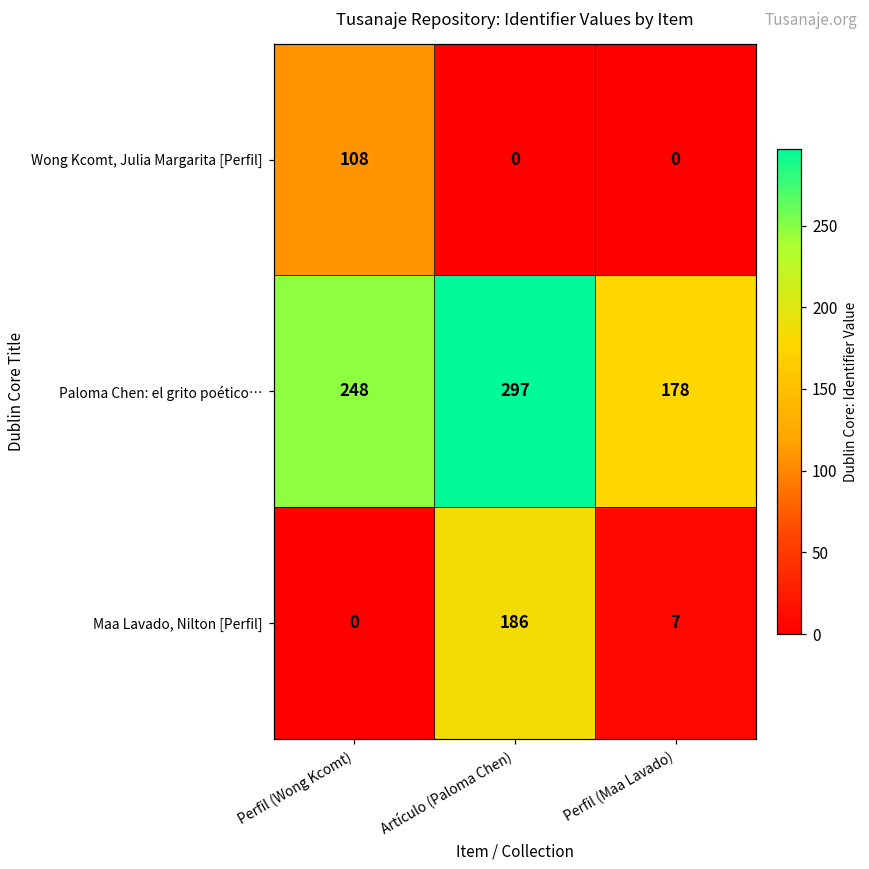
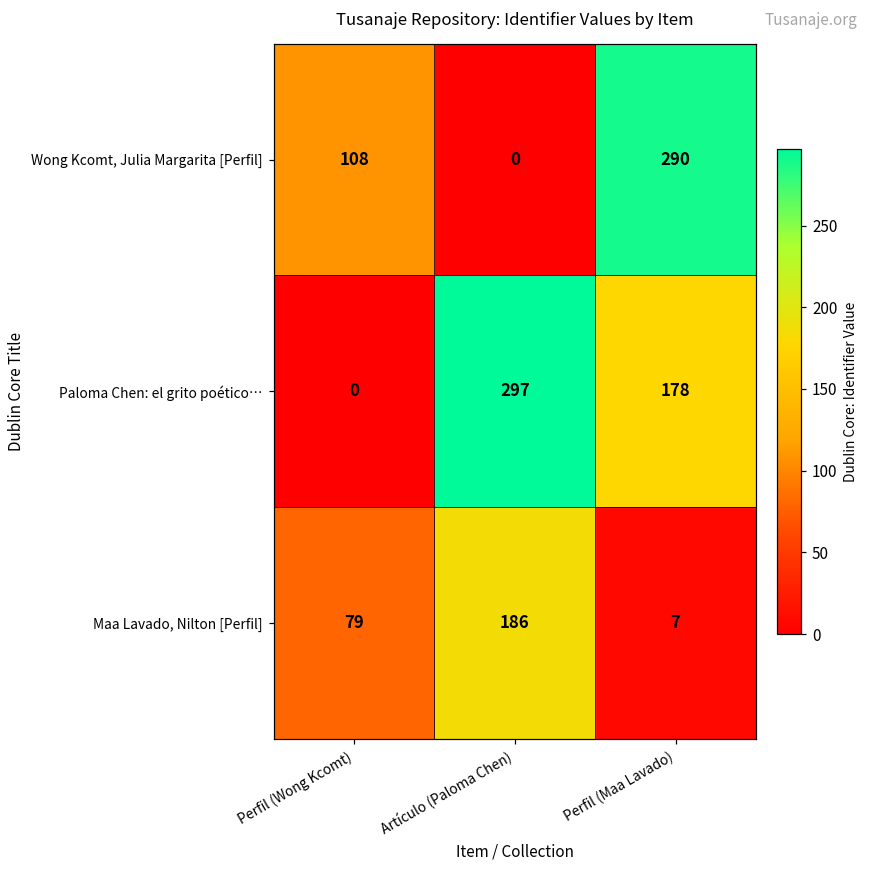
Wong Kcomt, Julia Margarita [Perfil], Perfil (Maa Lavado): 0 -> 290
Paloma Chen: el grito poético…, Perfil (Wong Kcomt): 248 -> 0
Maa Lavado, Nilton [Perfil], Perfil (Wong Kcomt): 0 -> 79
